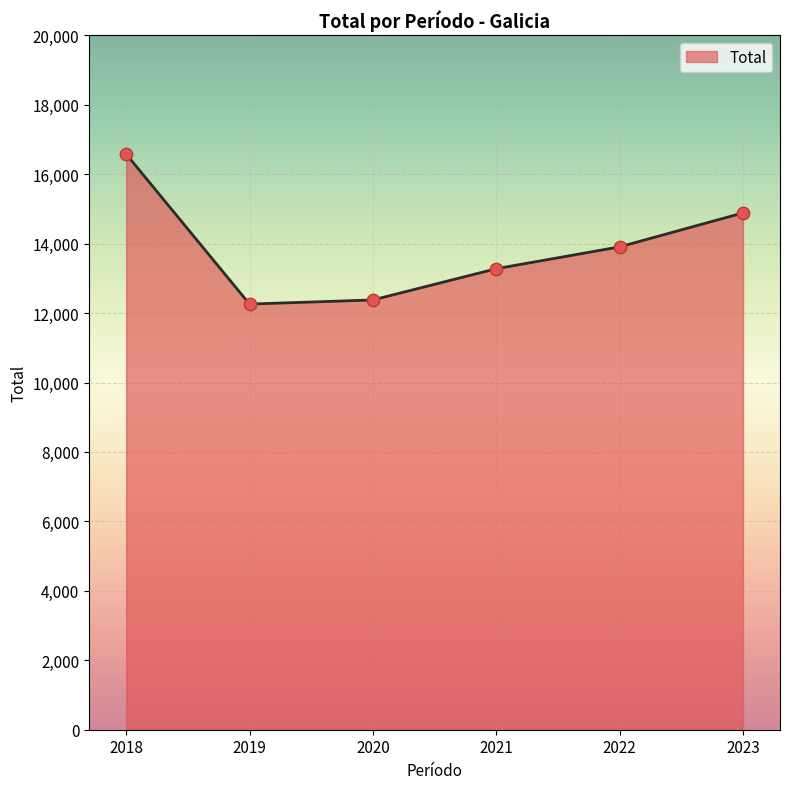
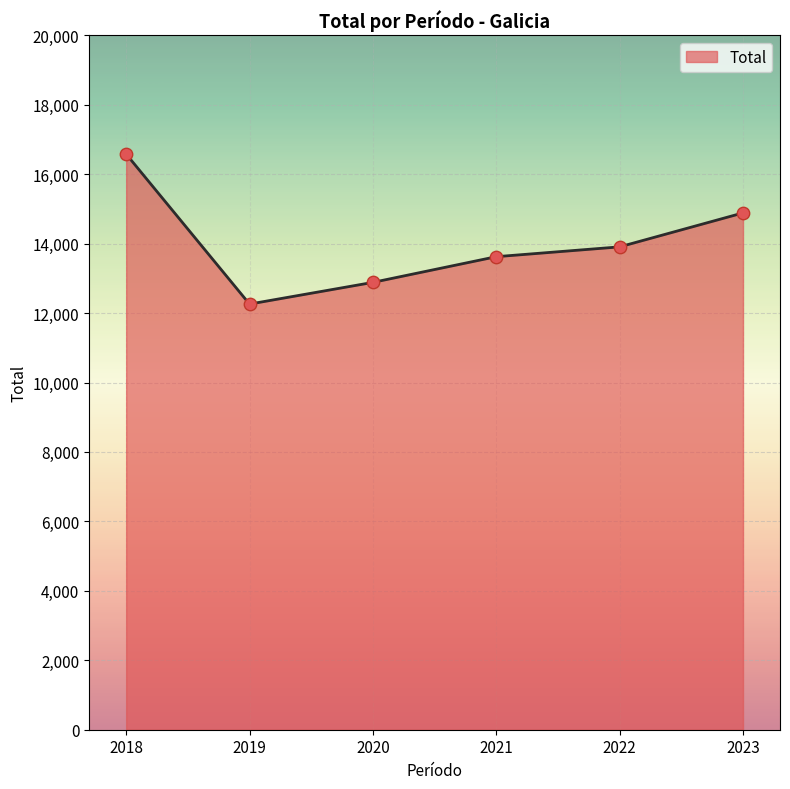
2020: 12,400 -> 12,900
2021: 13,300 -> 13,600
